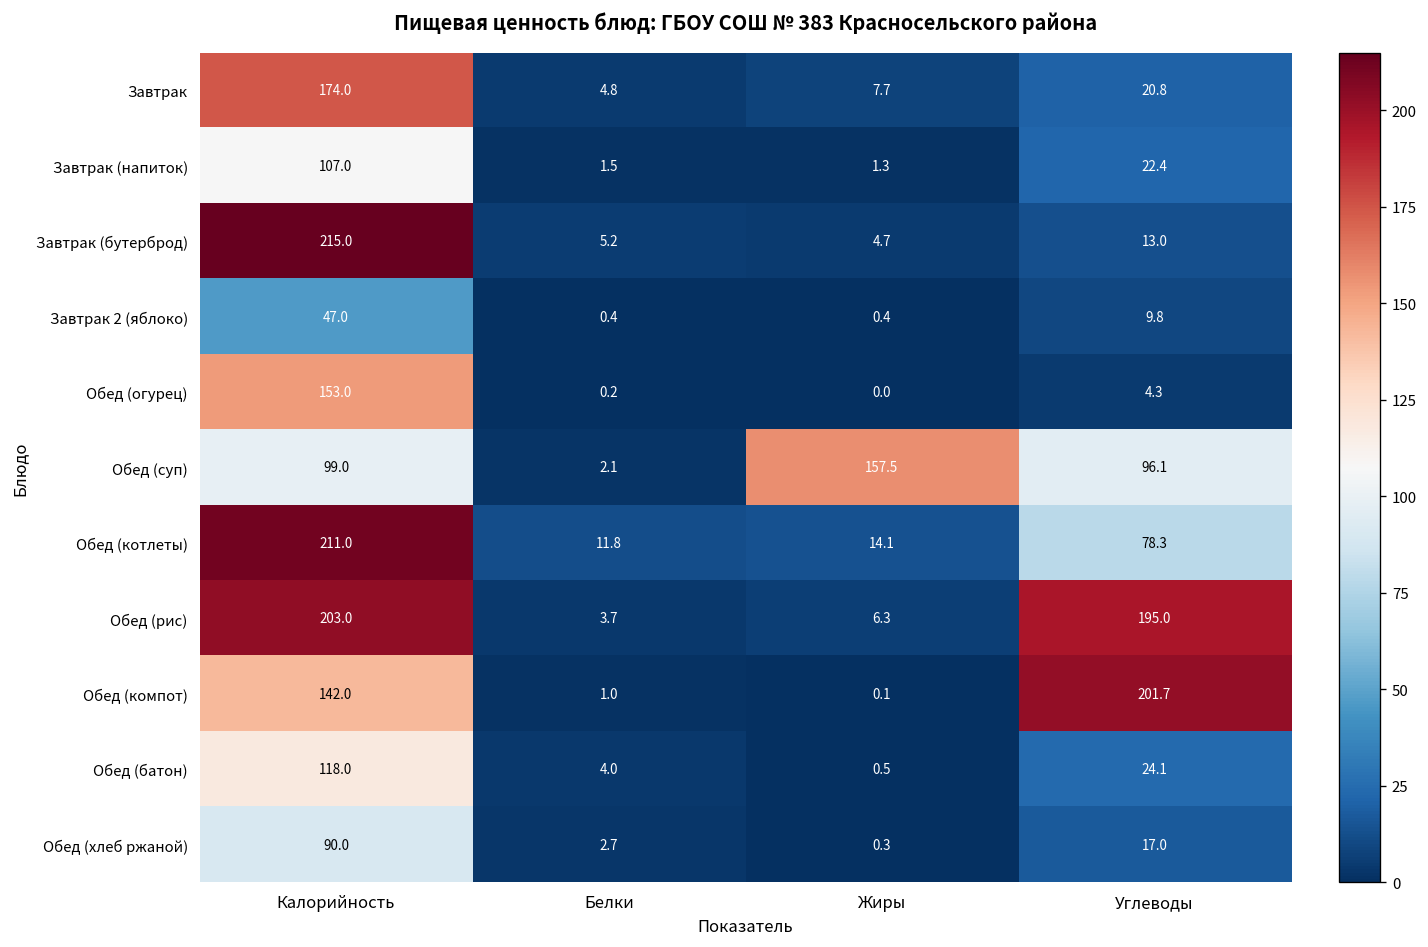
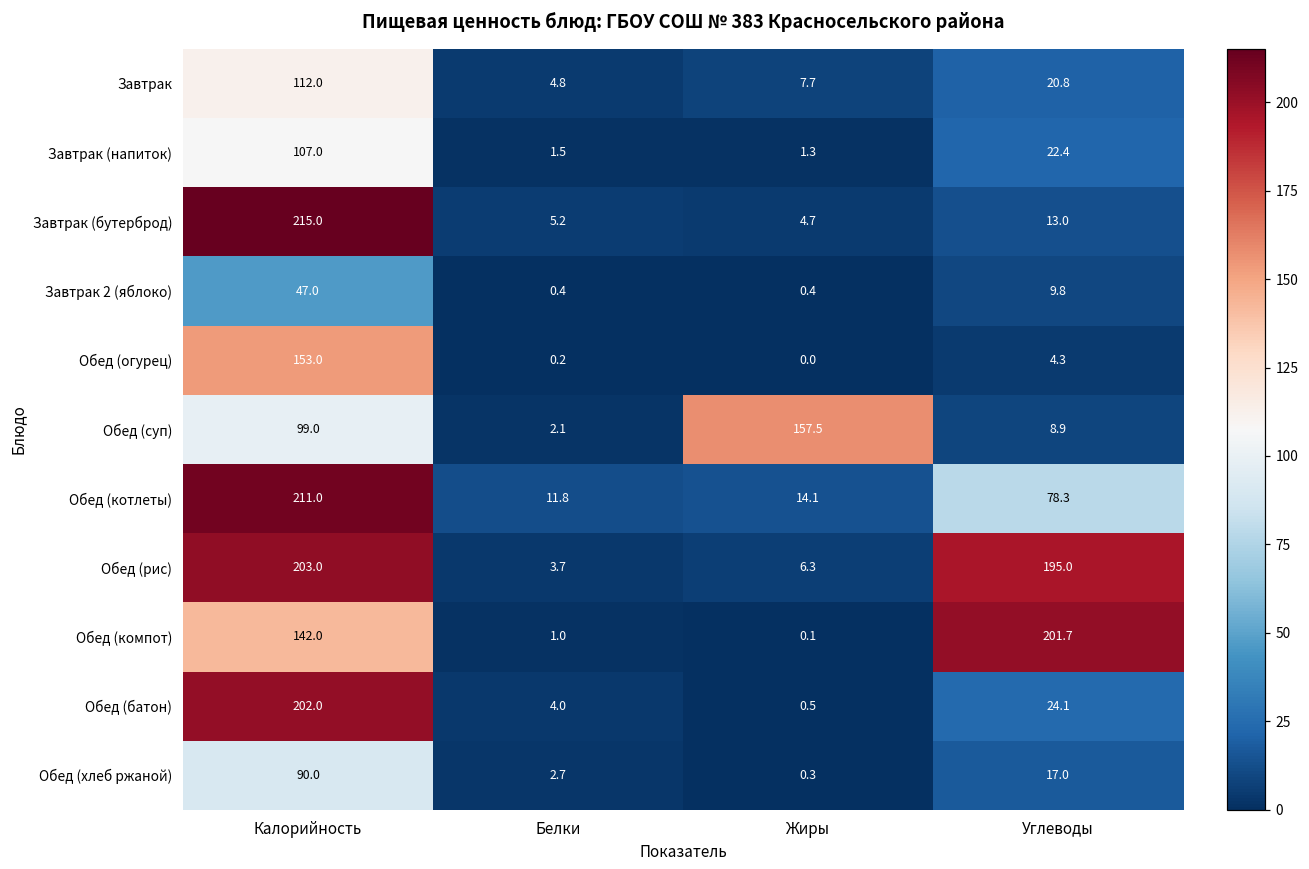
Завтрак, Калорийность: 174.0 -> 112.0
Обед (суп), Углеводы: 96.1 -> 8.9
Обед (батон), Калорийность: 118.0 -> 202.0
